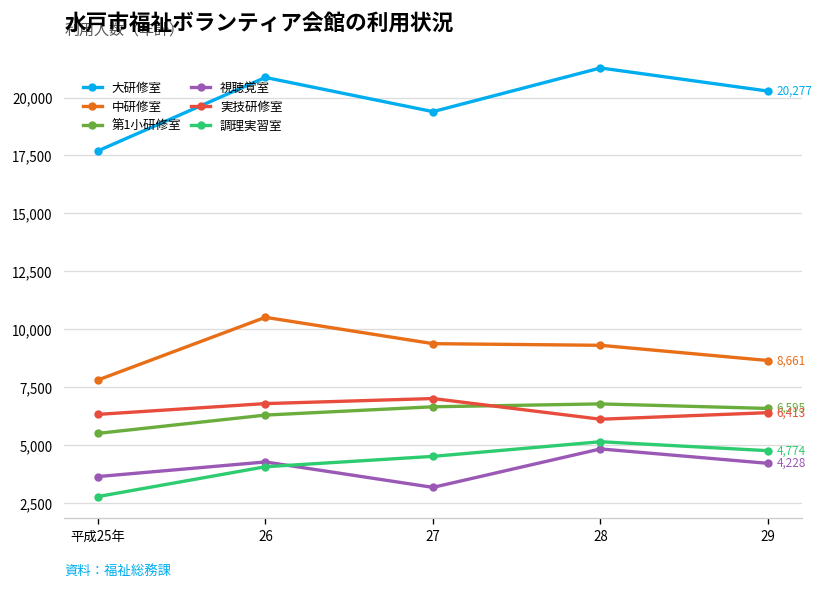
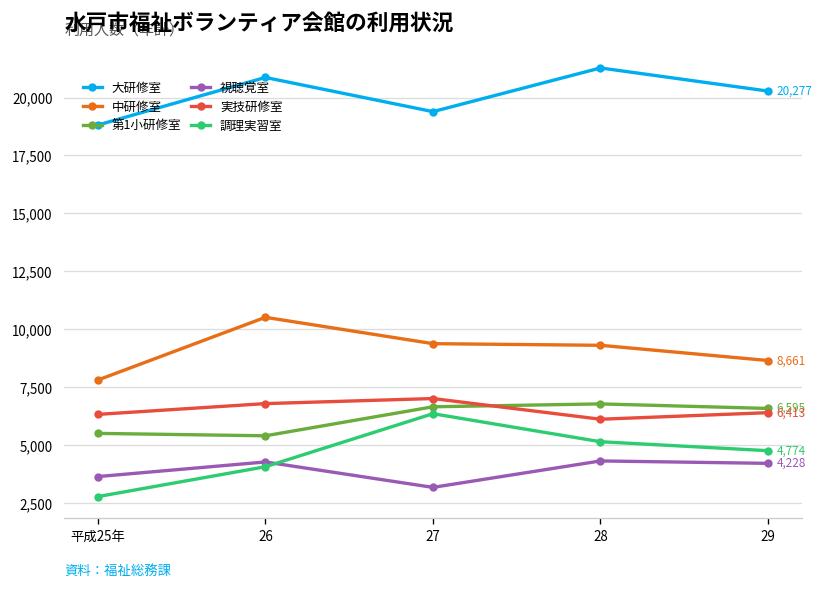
大研修室, 平成25年: 17,700 -> 18,800
第1小研修室, 26: 6,300 -> 5,400
調理実習室, 27: 4,500 -> 6,400
視聴覚室, 28: 4,900 -> 4,300
